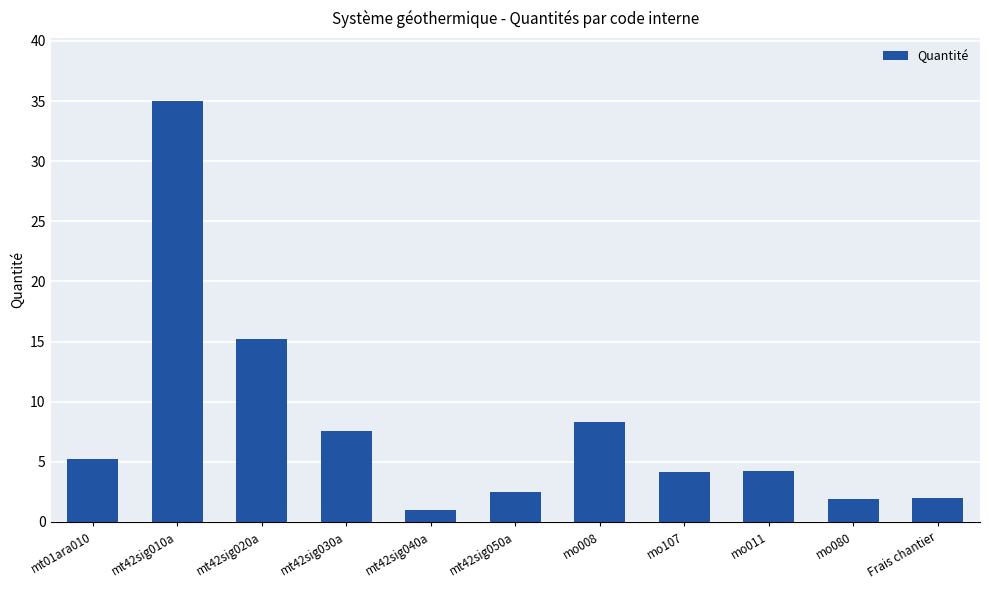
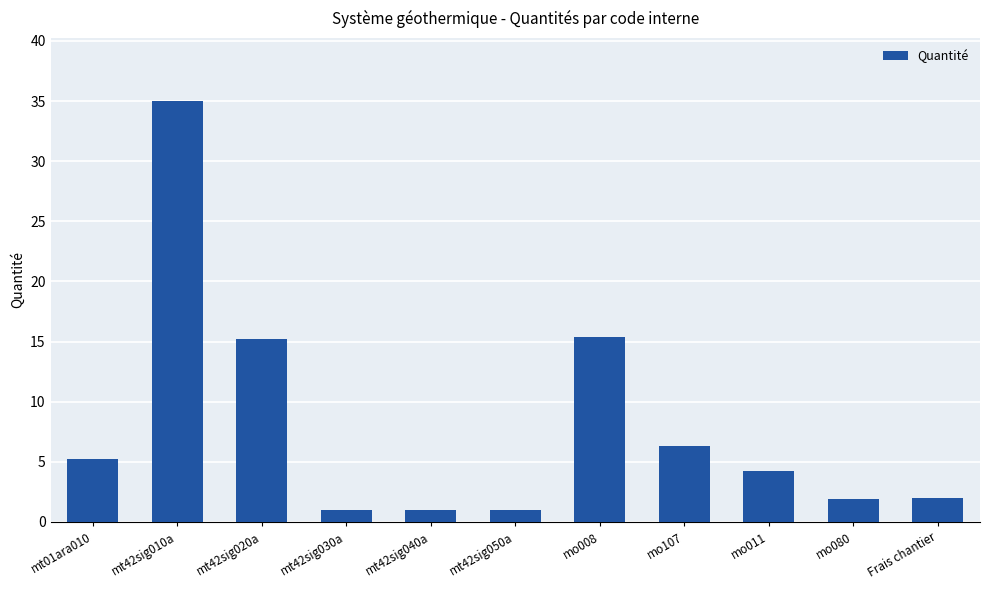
mt42sig030a: 7.6 -> 1.0
mt42sig050a: 2.5 -> 1.0
mo008: 8.3 -> 15.4
mo107: 4.2 -> 6.3
